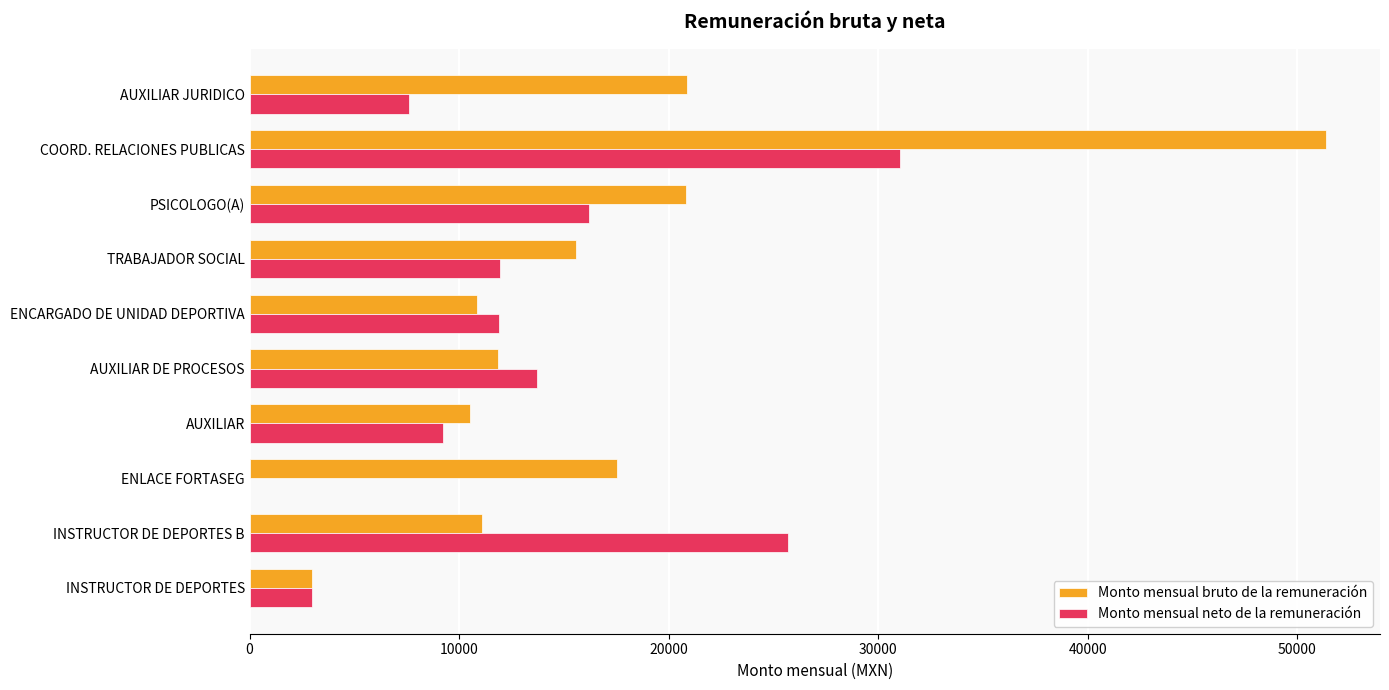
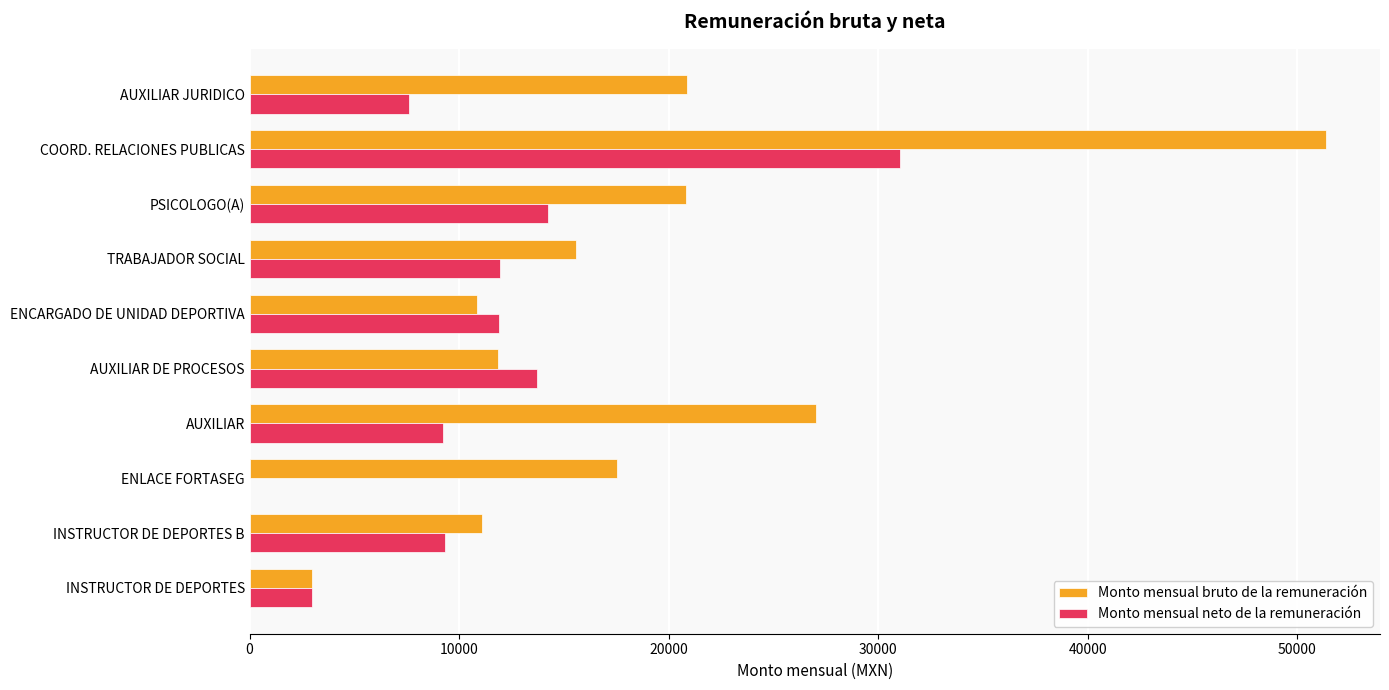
Monto mensual neto de la remuneración, PSICOLOGO(A): 16200 -> 14200
Monto mensual bruto de la remuneración, AUXILIAR: 10500 -> 27100
Monto mensual neto de la remuneración, INSTRUCTOR DE DEPORTES B: 25700 -> 9300
